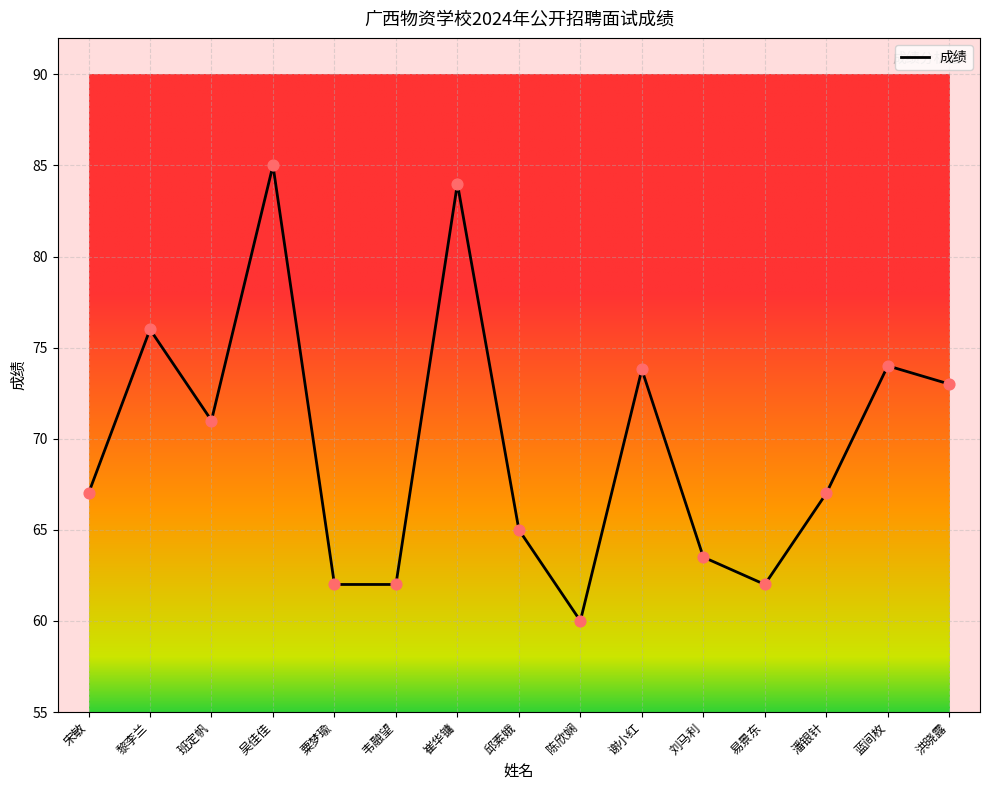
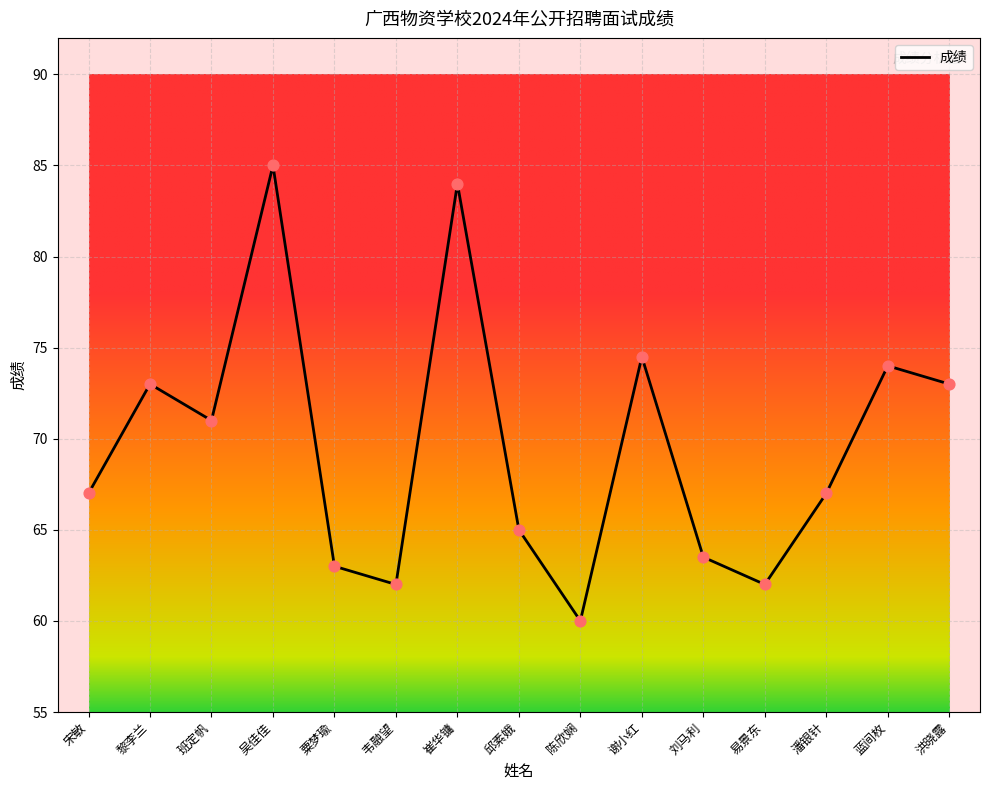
黎李兰: 76 -> 73
粟梦瑜: 62 -> 63
谢小红: 73.8 -> 74.5
